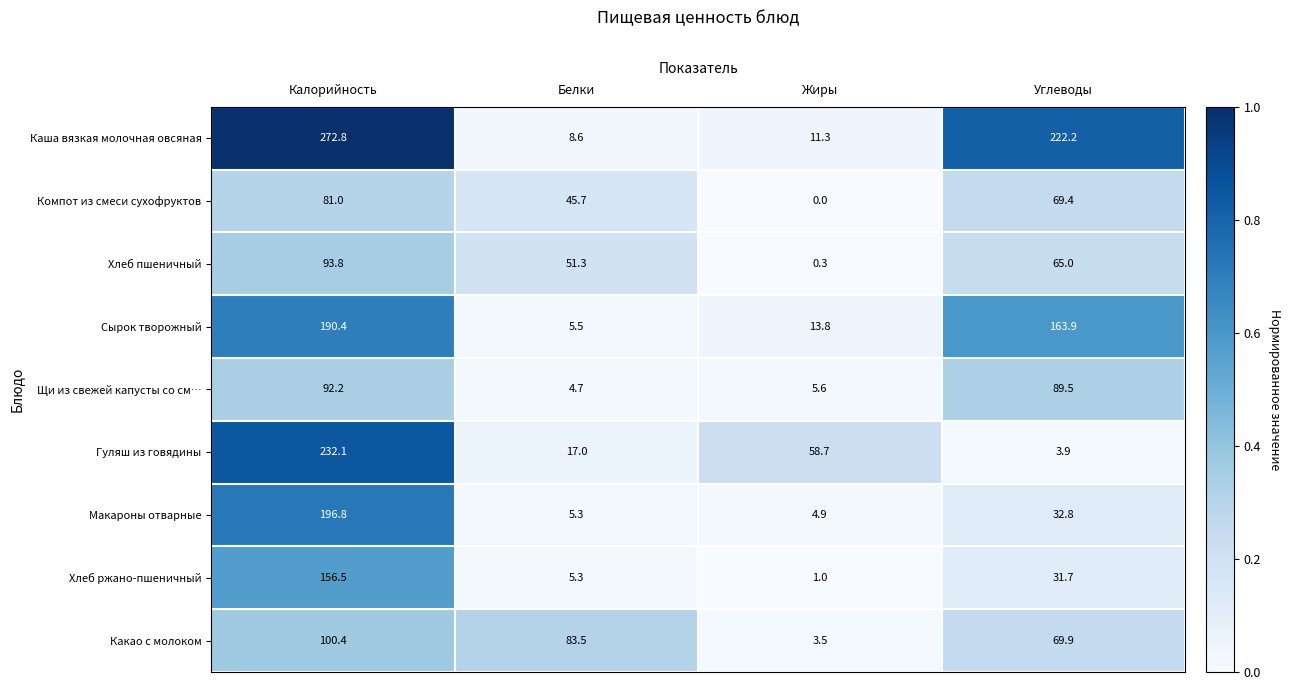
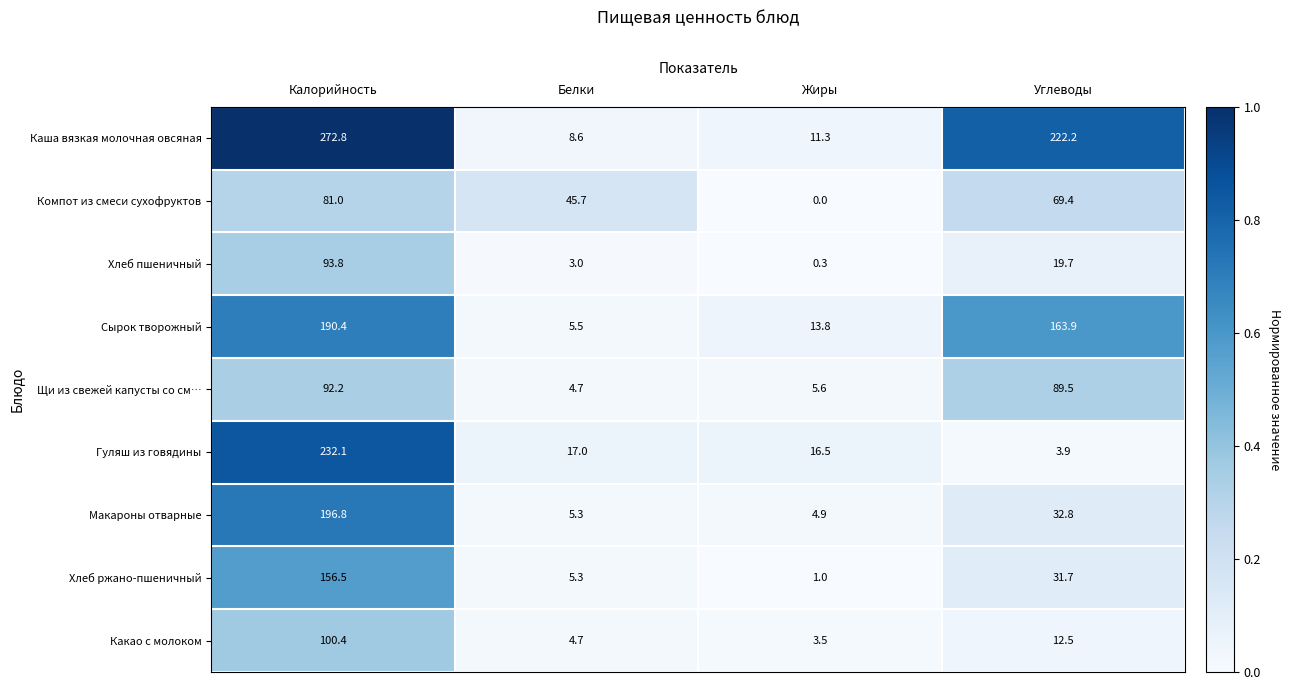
Хлеб пшеничный, Белки: 51.3 -> 3.0
Хлеб пшеничный, Углеводы: 65.0 -> 19.7
Гуляш из говядины, Жиры: 58.7 -> 16.5
Какао с молоком, Белки: 83.5 -> 4.7
Какао с молоком, Углеводы: 69.9 -> 12.5
